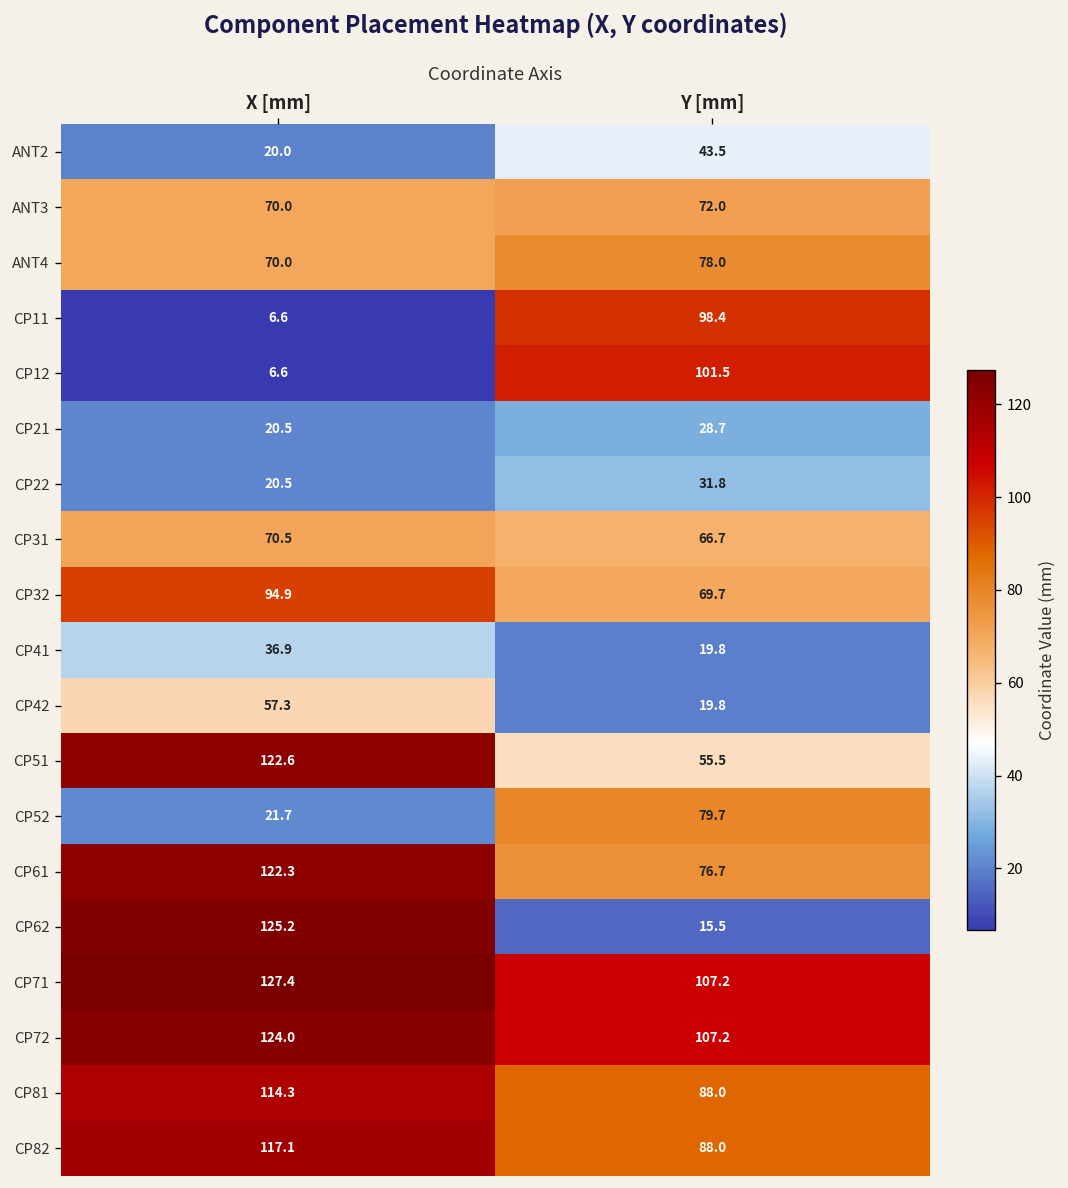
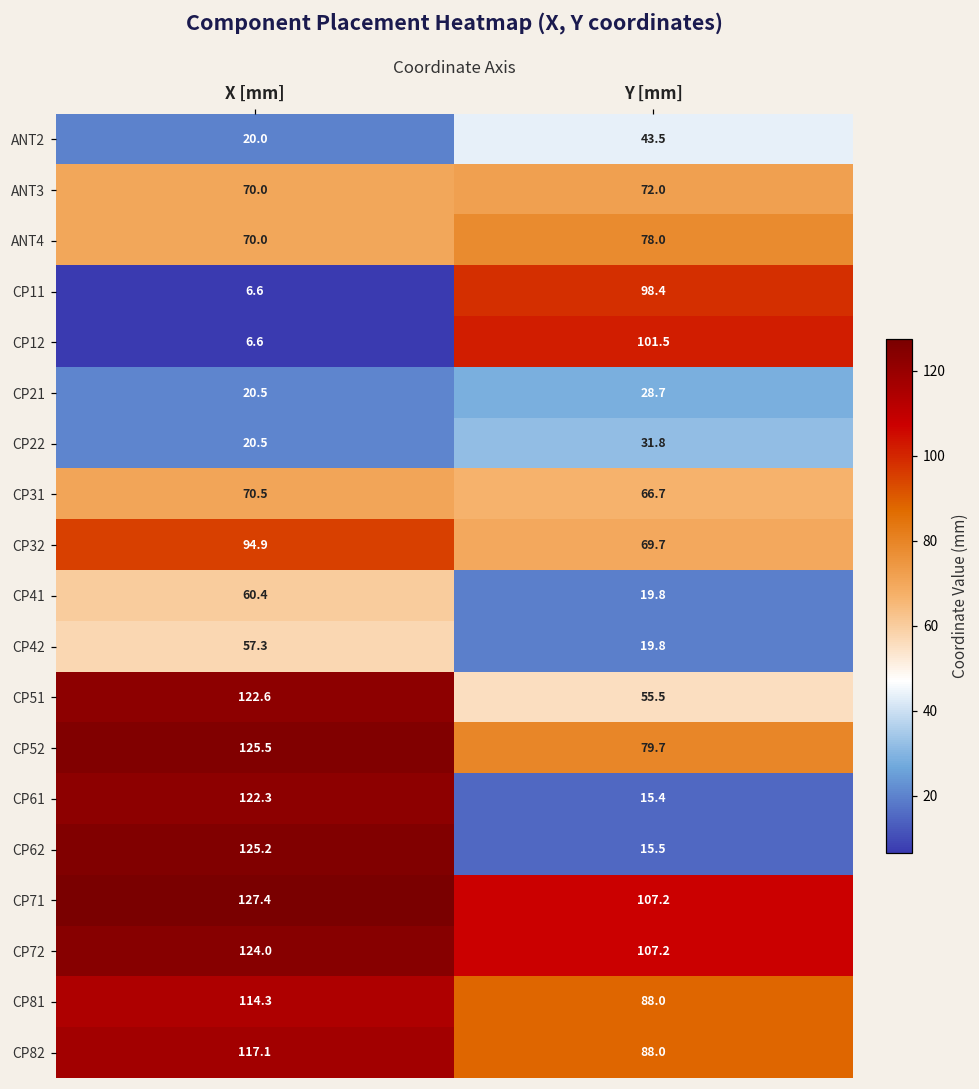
CP41, X [mm]: 36.9 -> 60.4
CP52, X [mm]: 21.7 -> 125.5
CP61, Y [mm]: 76.7 -> 15.4
